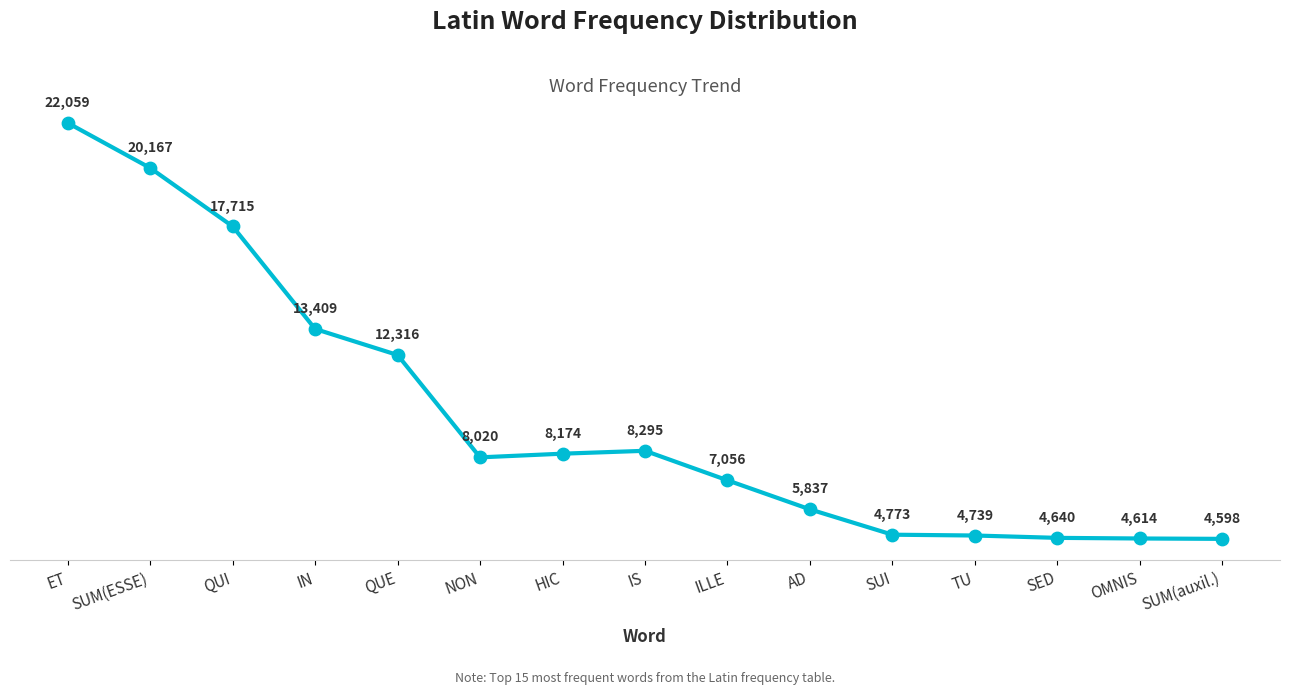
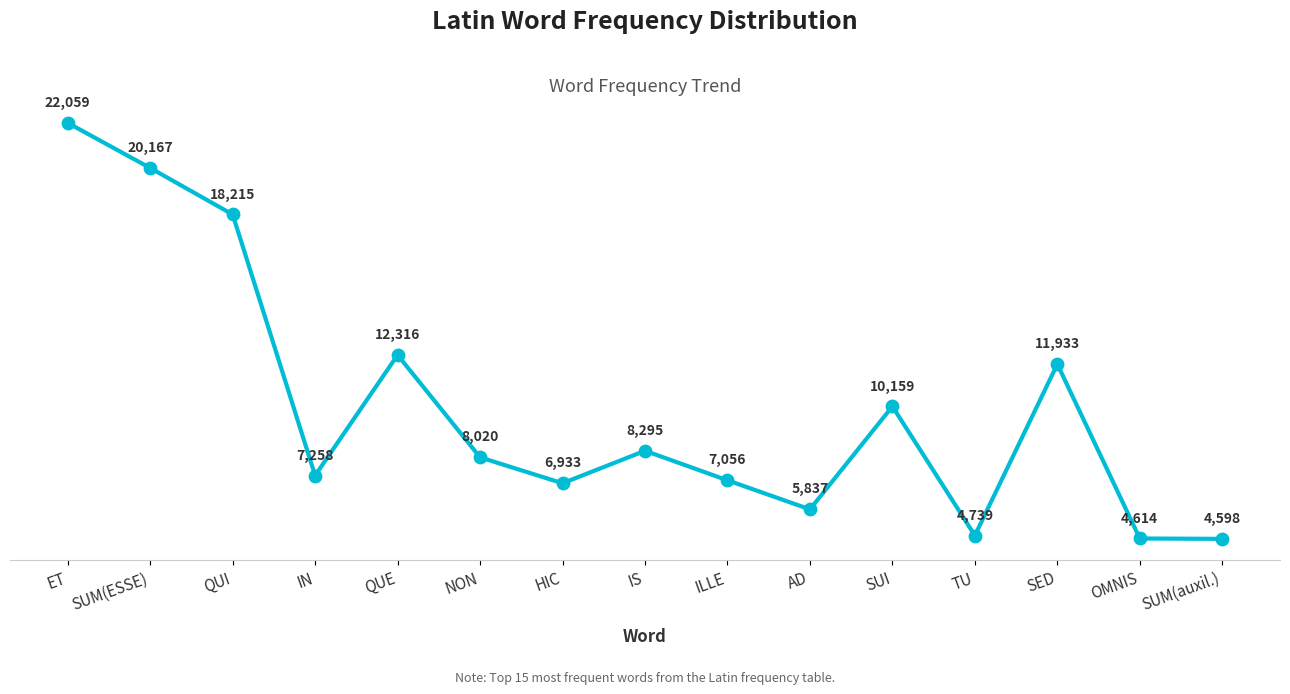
QUI: 17,715 -> 18,215
IN: 13,409 -> 7,258
HIC: 8,174 -> 6,933
SUI: 4,773 -> 10,159
SED: 4,640 -> 11,933
